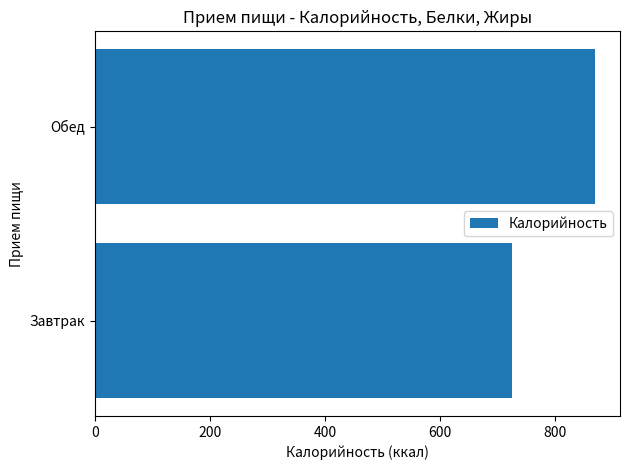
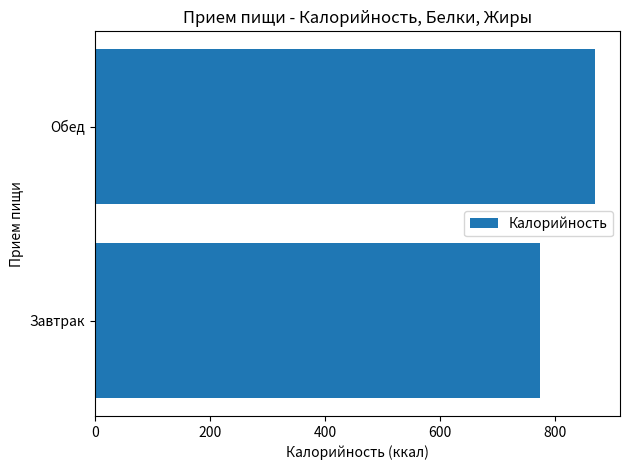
Завтрак: 730 -> 770
